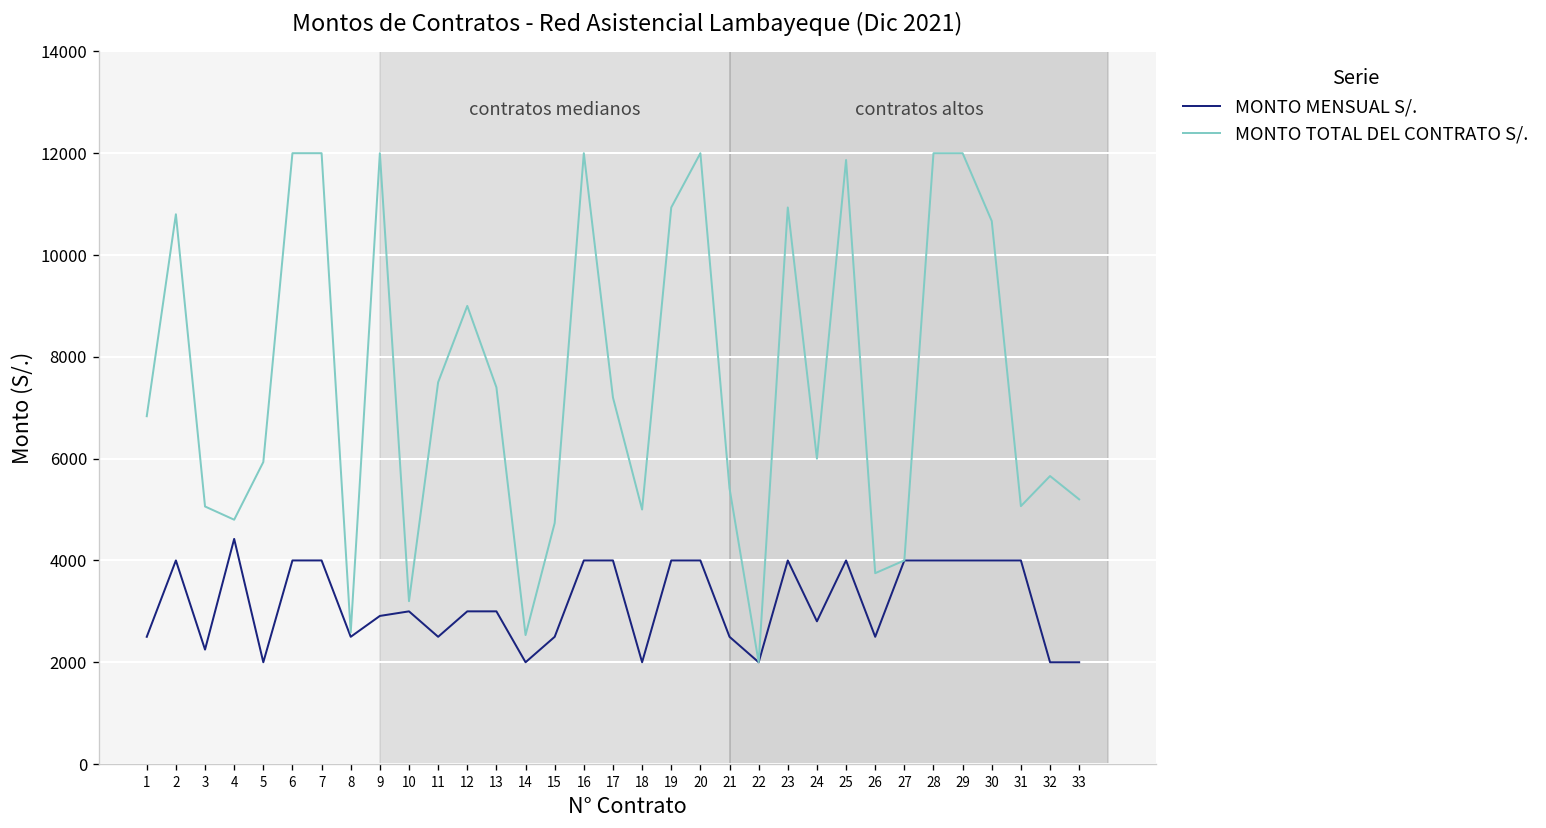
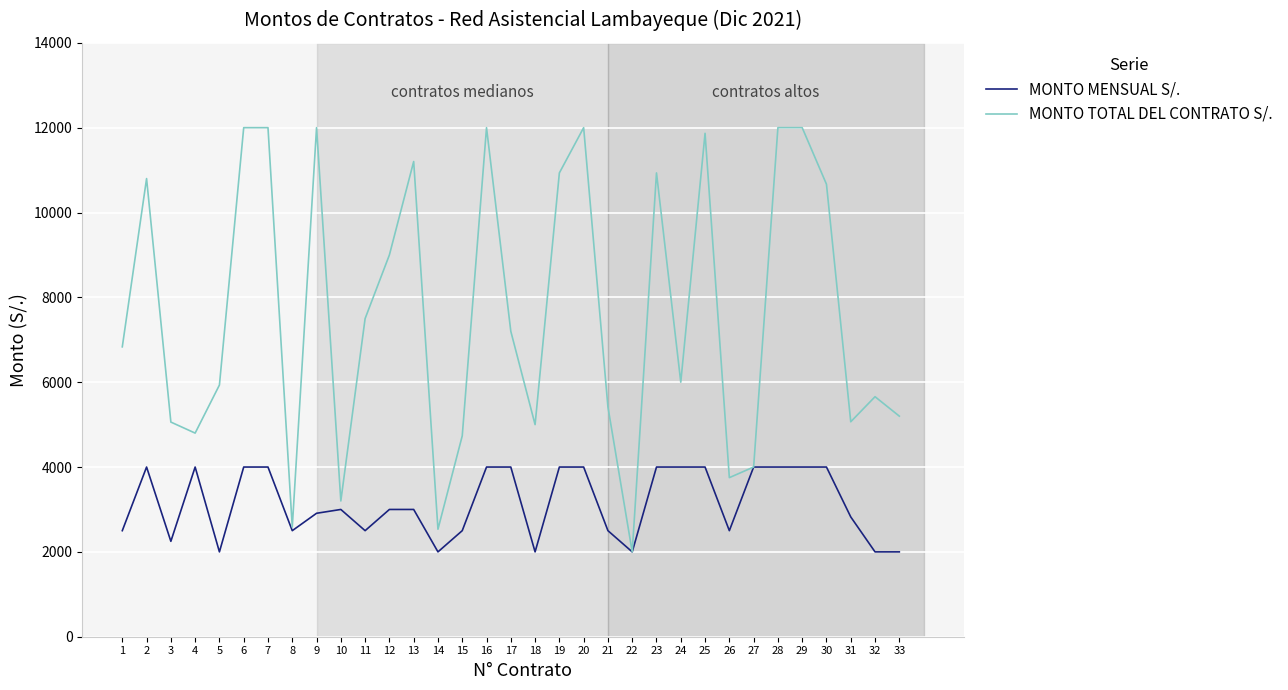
MONTO MENSUAL S/., 4: 4400 -> 4000
MONTO TOTAL DEL CONTRATO S/., 13: 7400 -> 11200
MONTO MENSUAL S/., 24: 2800 -> 4000
MONTO MENSUAL S/., 31: 4000 -> 2800
